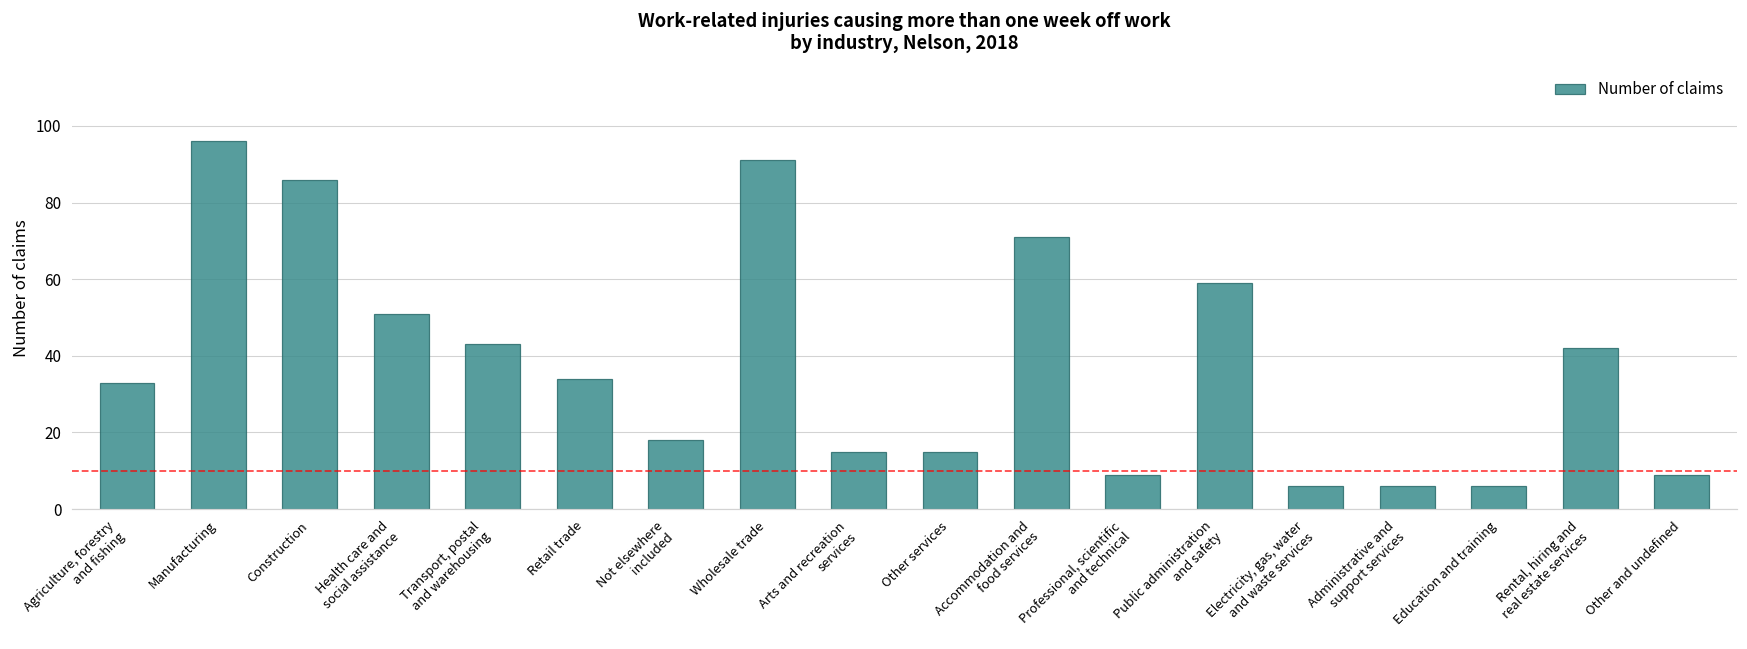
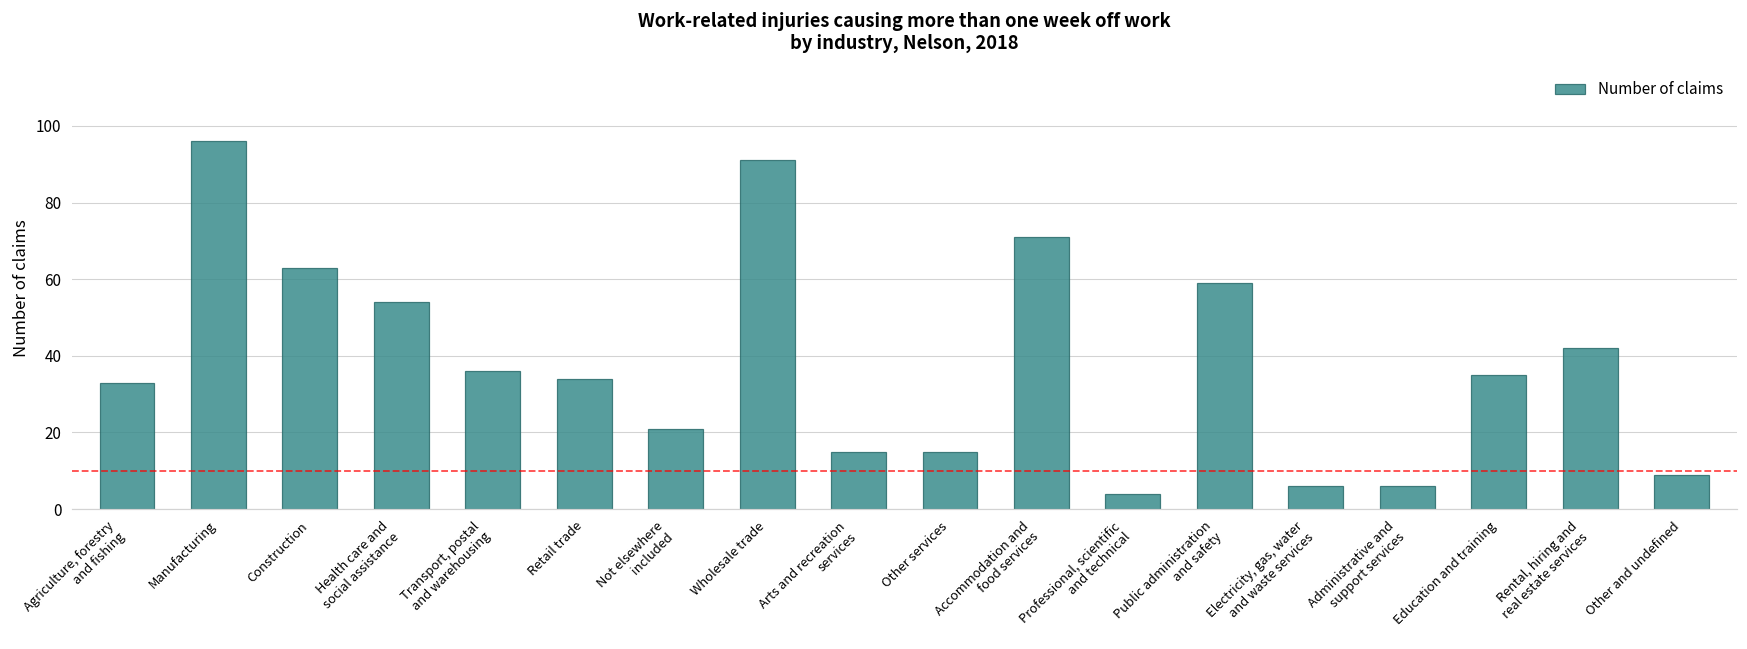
Construction: 86 -> 63
Health care and social assistance: 51 -> 54
Transport, postal and warehousing: 43 -> 36
Not elsewhere included: 18 -> 21
Professional, scientific and technical: 9 -> 4
Education and training: 6 -> 35
